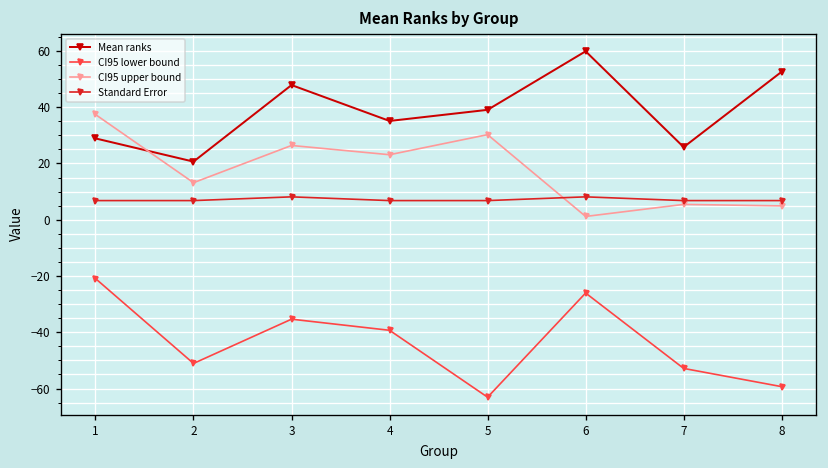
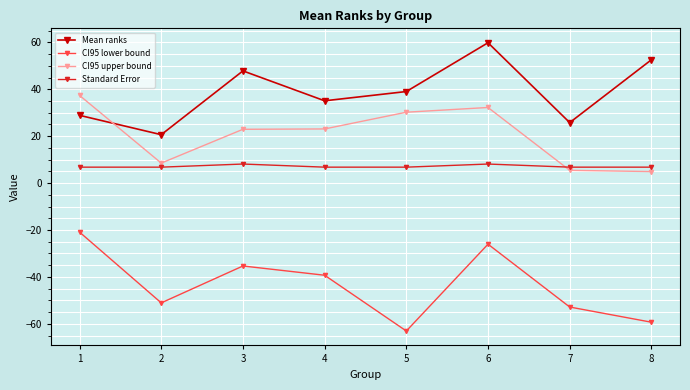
CI95 upper bound, 2: 13 -> 9
CI95 upper bound, 3: 26 -> 23
CI95 upper bound, 6: 1 -> 32
